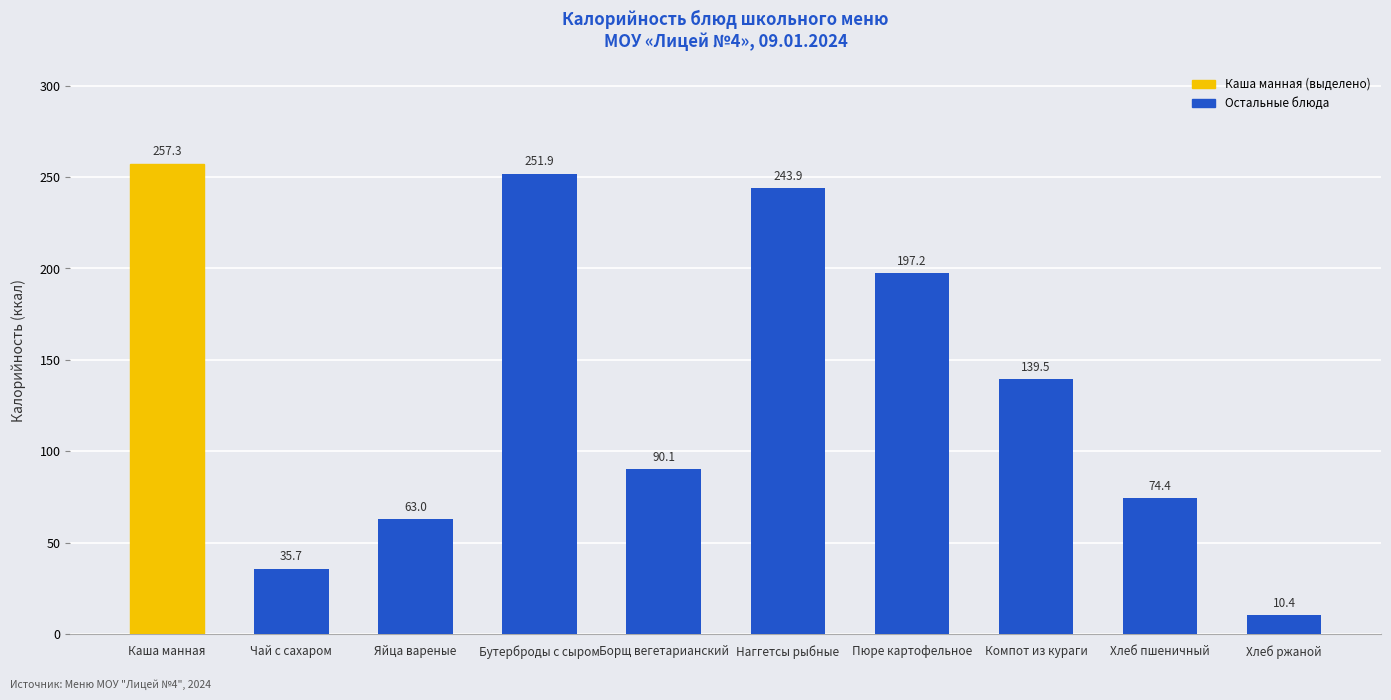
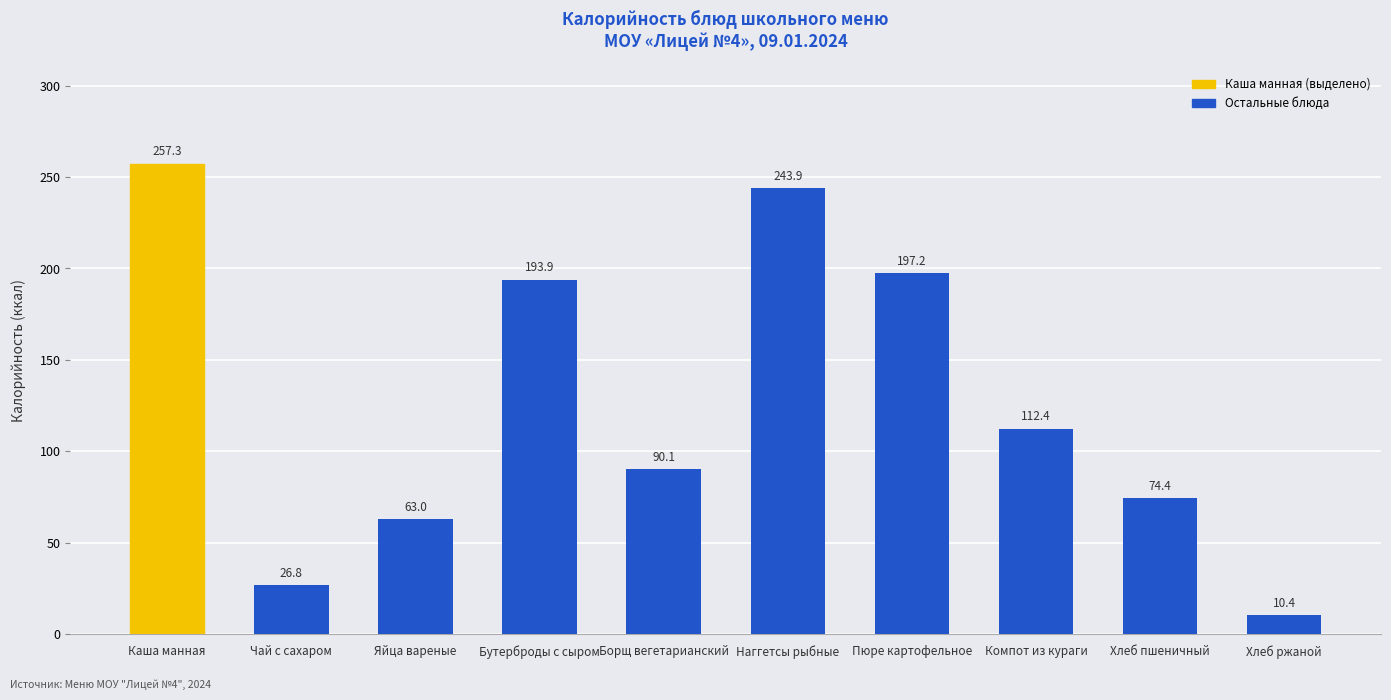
Чай с сахаром: 35.7 -> 26.8
Бутерброды с сыром: 251.9 -> 193.9
Компот из кураги: 139.5 -> 112.4
